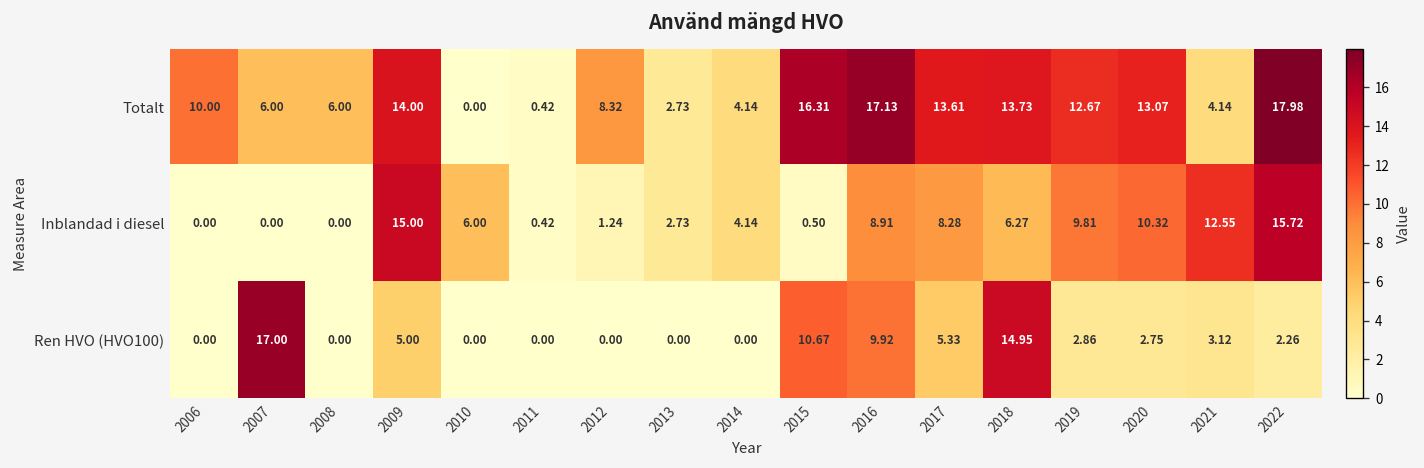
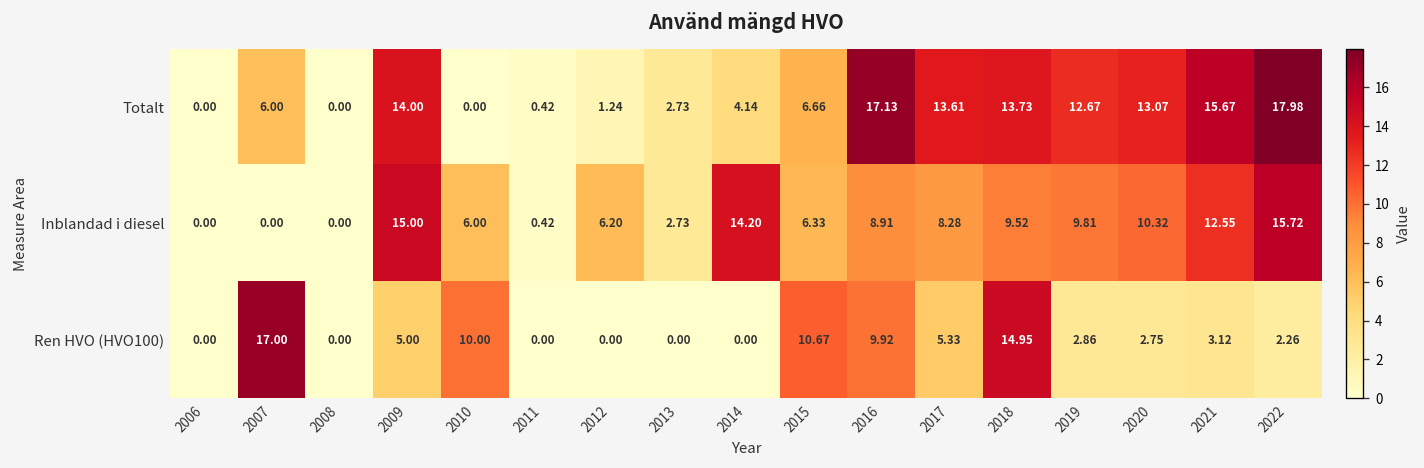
Totalt, 2006: 10.00 -> 0.00
Totalt, 2008: 6.00 -> 0.00
Totalt, 2012: 8.32 -> 1.24
Totalt, 2015: 16.31 -> 6.66
Totalt, 2021: 4.14 -> 15.67
Inblandad i diesel, 2012: 1.24 -> 6.20
Inblandad i diesel, 2014: 4.14 -> 14.20
Inblandad i diesel, 2015: 0.50 -> 6.33
Inblandad i diesel, 2018: 6.27 -> 9.52
Ren HVO (HVO100), 2010: 0.00 -> 10.00
